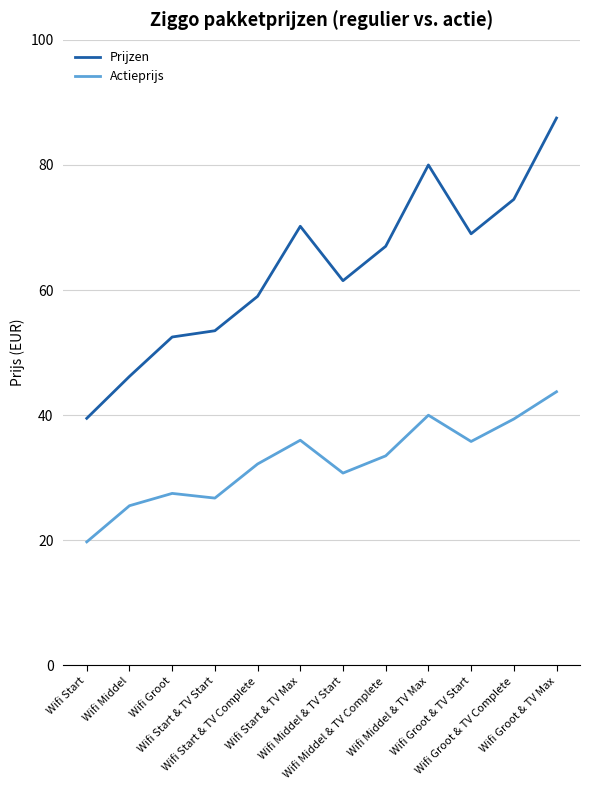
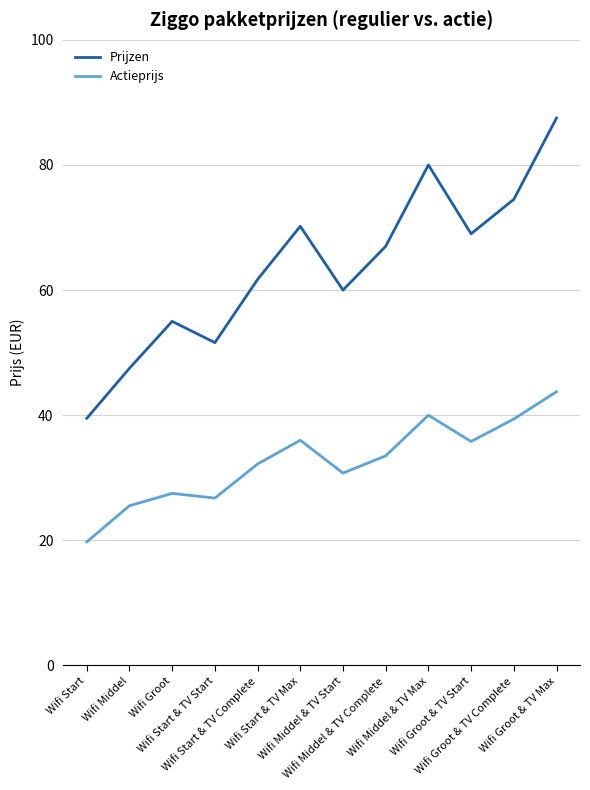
Prijzen, Wifi Middel: 46 -> 48
Prijzen, Wifi Groot: 53 -> 55
Prijzen, Wifi Start & TV Start: 54 -> 52
Prijzen, Wifi Start & TV Complete: 59 -> 62
Prijzen, Wifi Middel & TV Start: 62 -> 60
